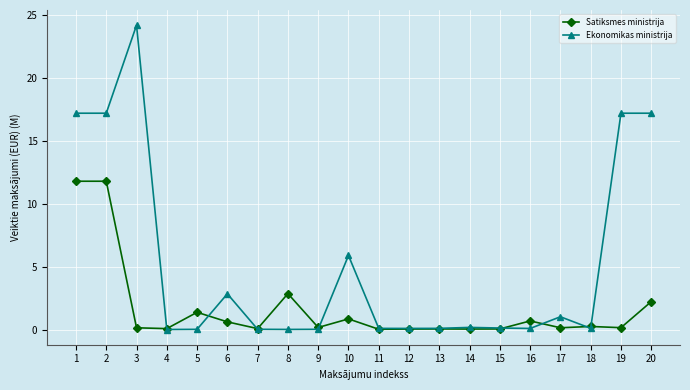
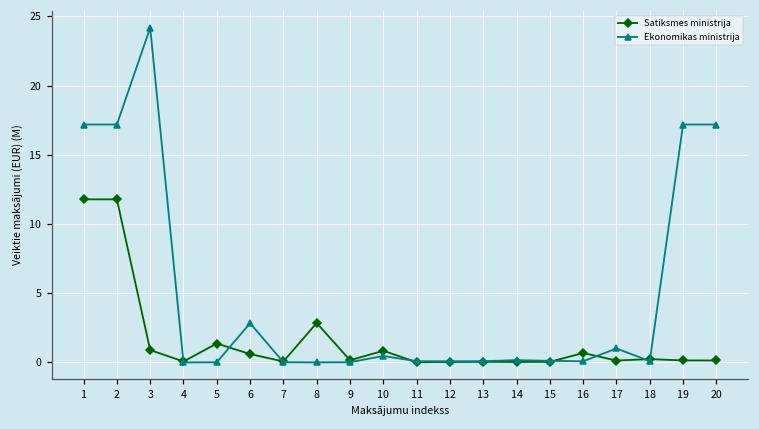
Satiksmes ministrija, 3: 0.1 -> 0.9
Ekonomikas ministrija, 10: 5.9 -> 0.5
Satiksmes ministrija, 20: 2.2 -> 0.1
